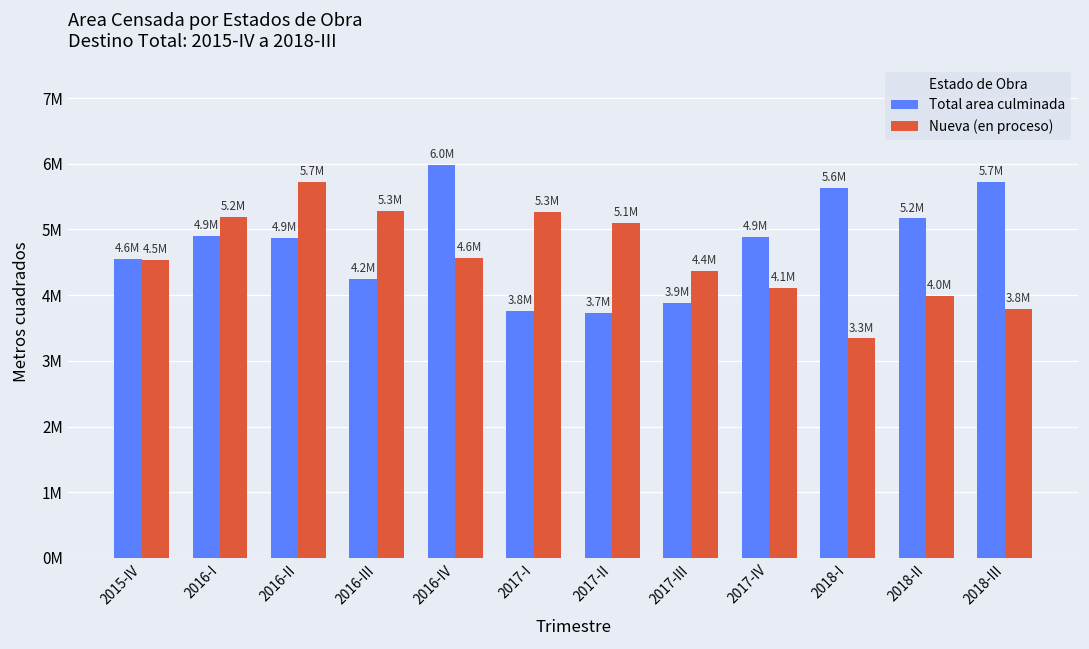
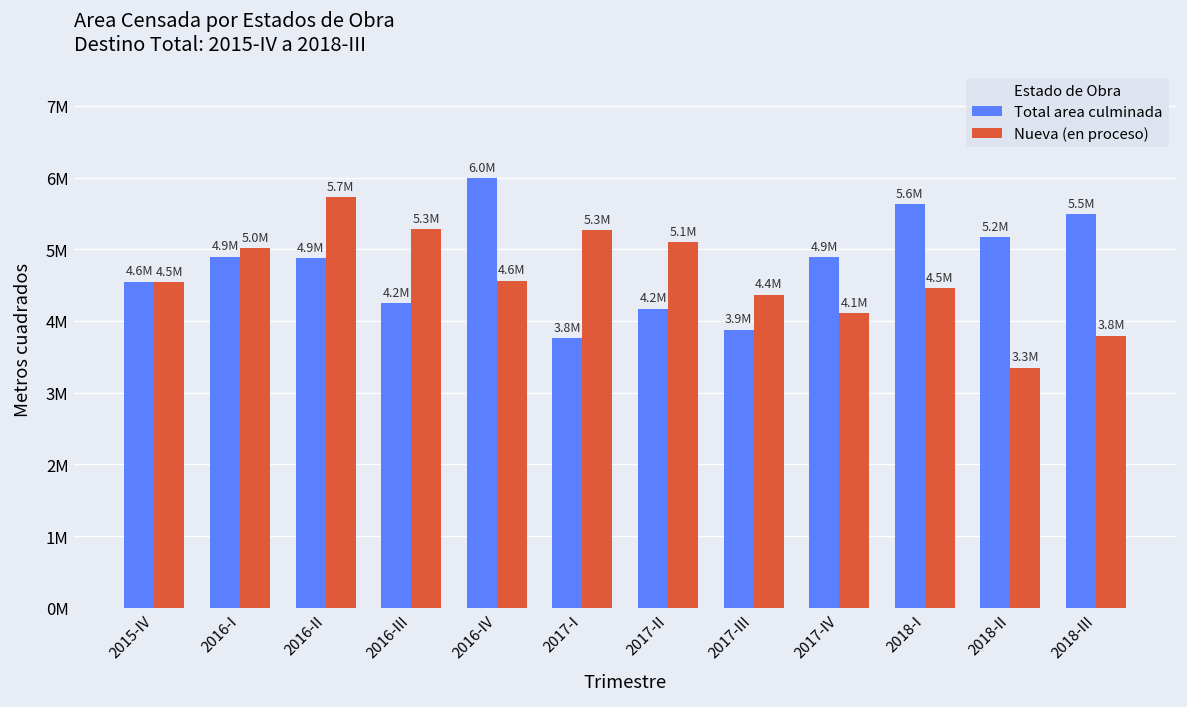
Nueva (en proceso), 2016-I: 5.2M -> 5.0M
Total area culminada, 2017-II: 3.7M -> 4.2M
Nueva (en proceso), 2018-I: 3.3M -> 4.5M
Nueva (en proceso), 2018-II: 4.0M -> 3.3M
Total area culminada, 2018-III: 5.7M -> 5.5M
